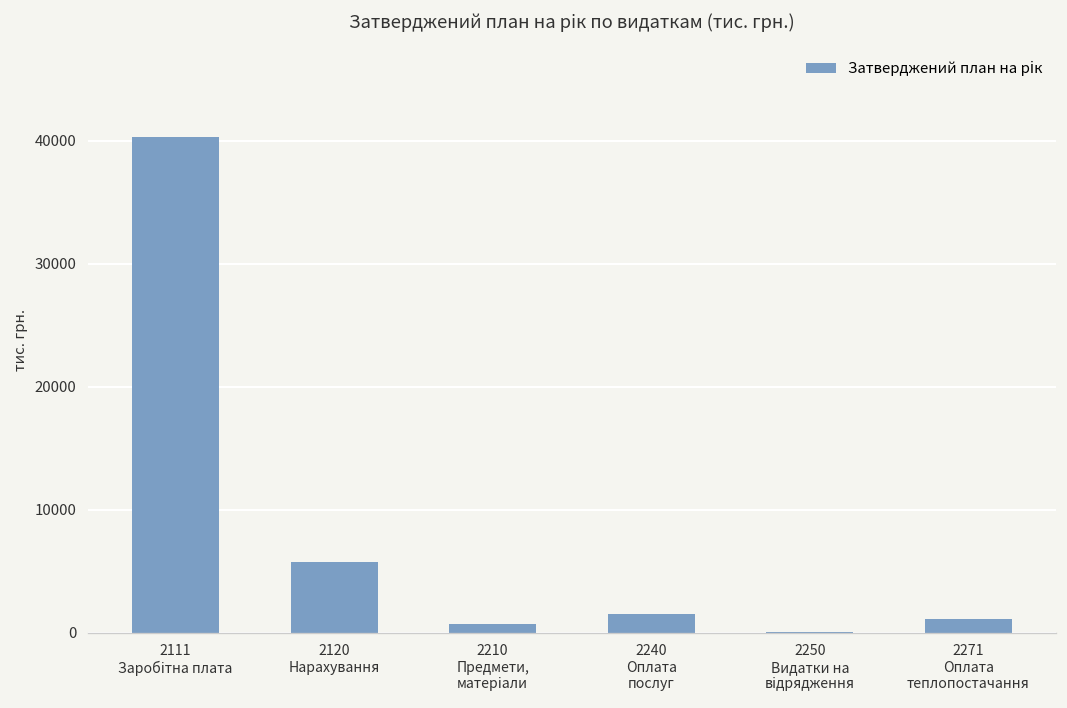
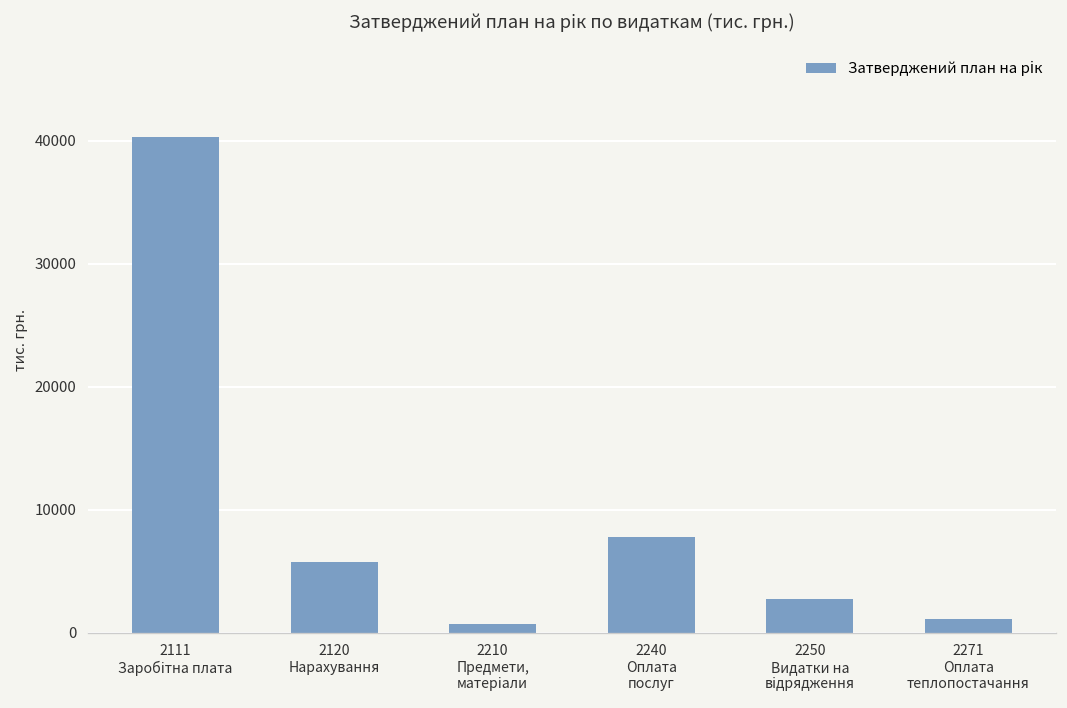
2240 Оплата послуг: 1500 -> 7800
2250 Видатки на відрядження: 100 -> 2700
